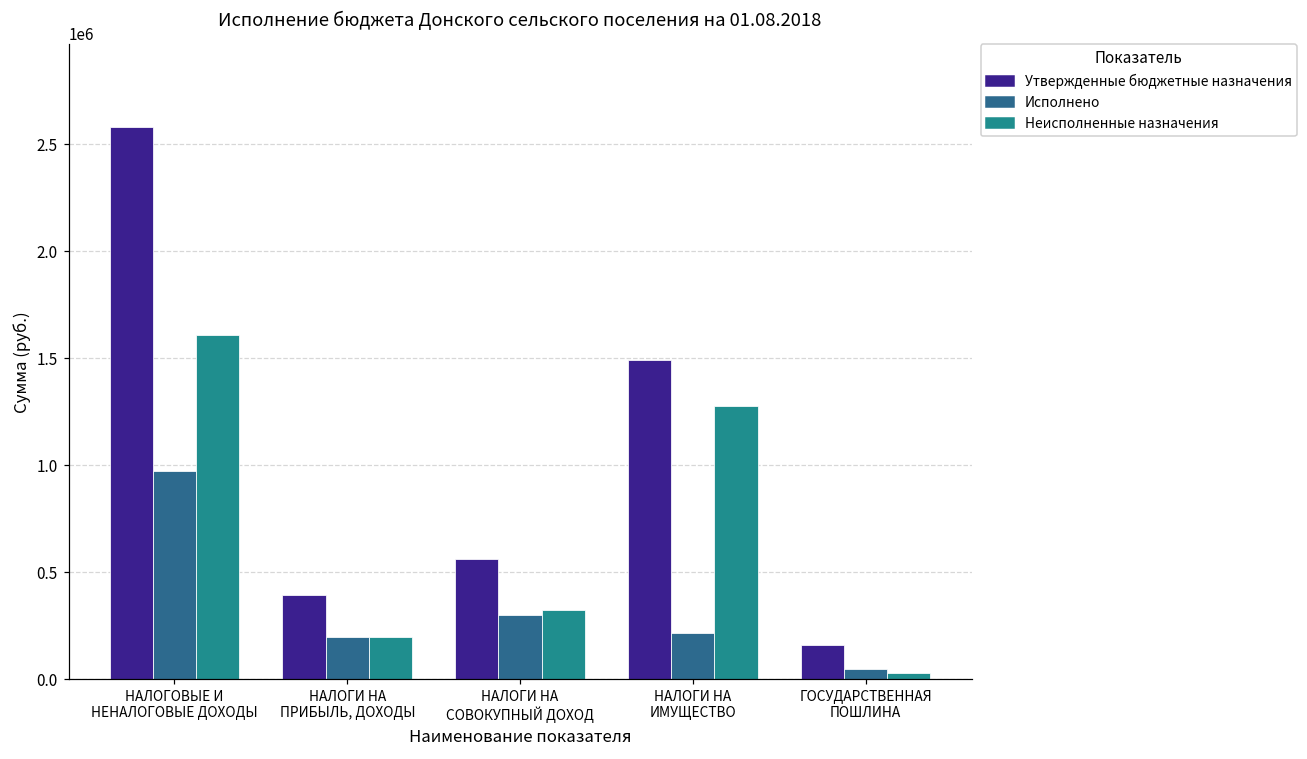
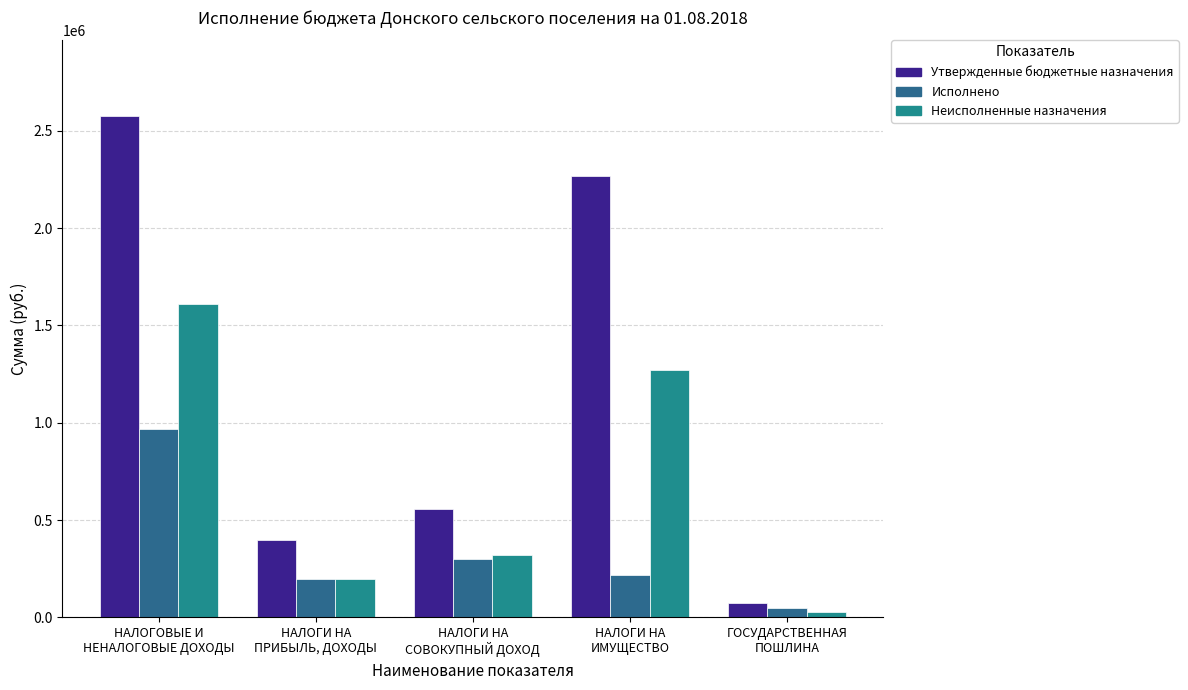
Утвержденные бюджетные назначения, НАЛОГИ НА ИМУЩЕСТВО: 1490000 -> 2270000
Утвержденные бюджетные назначения, ГОСУДАРСТВЕННАЯ ПОШЛИНА: 160000 -> 80000
